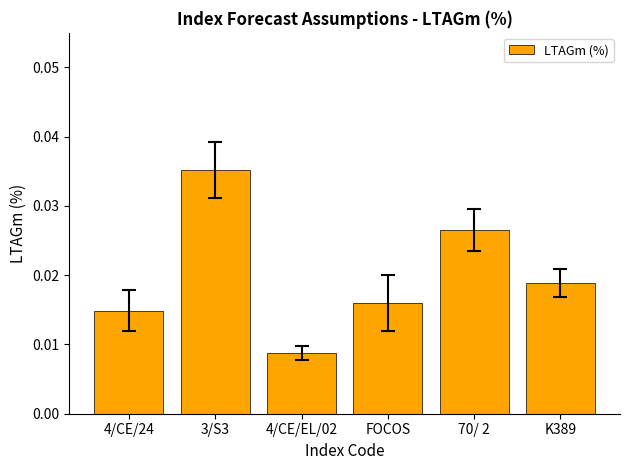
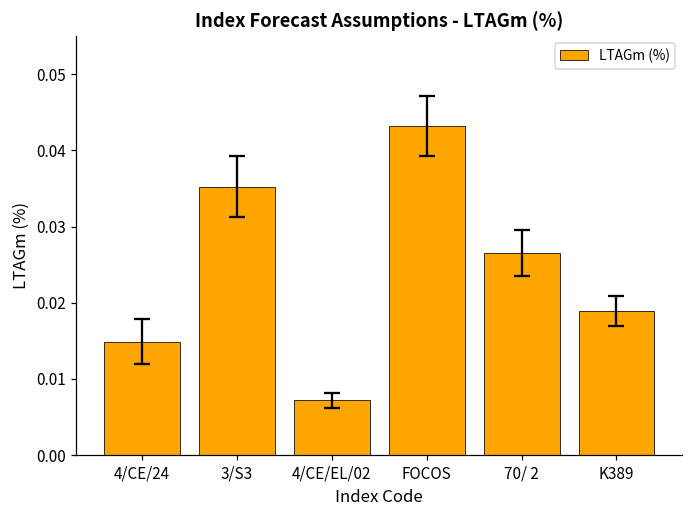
LTAGm (%), 4/CE/EL/02: 0.009 -> 0.007
LTAGm (%), FOCOS: 0.016 -> 0.043
